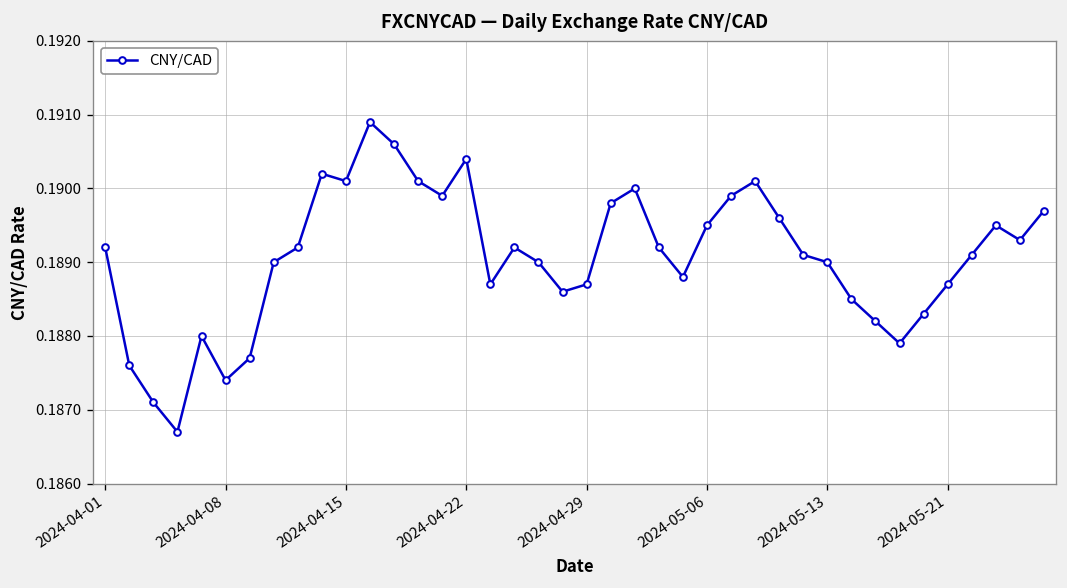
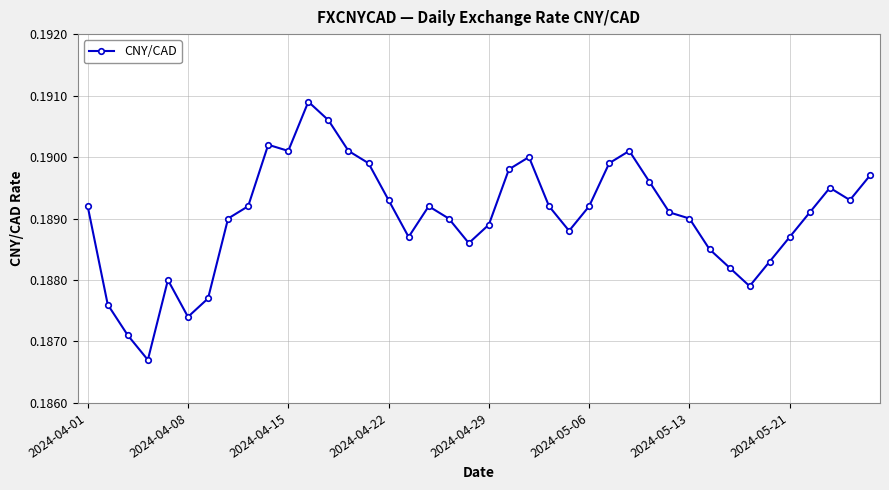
2024-04-22: 0.1904 -> 0.1893
2024-04-29: 0.1887 -> 0.1889
2024-05-06: 0.1895 -> 0.1892
